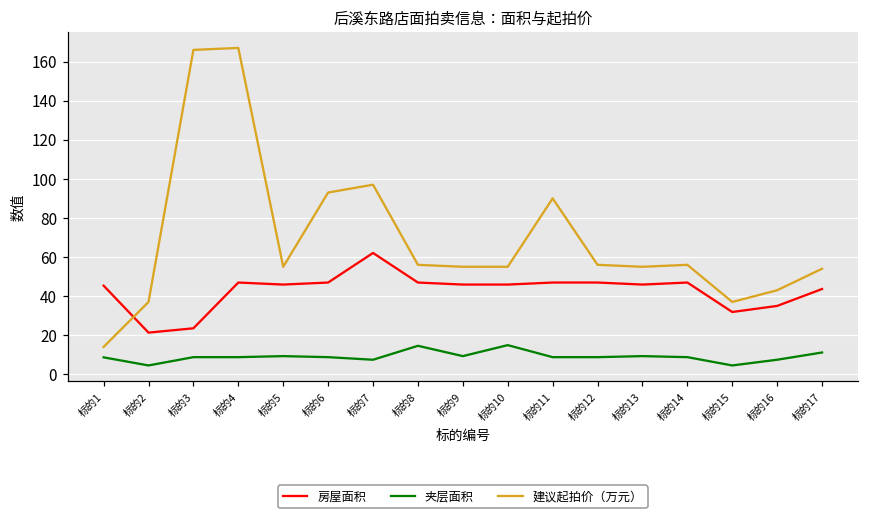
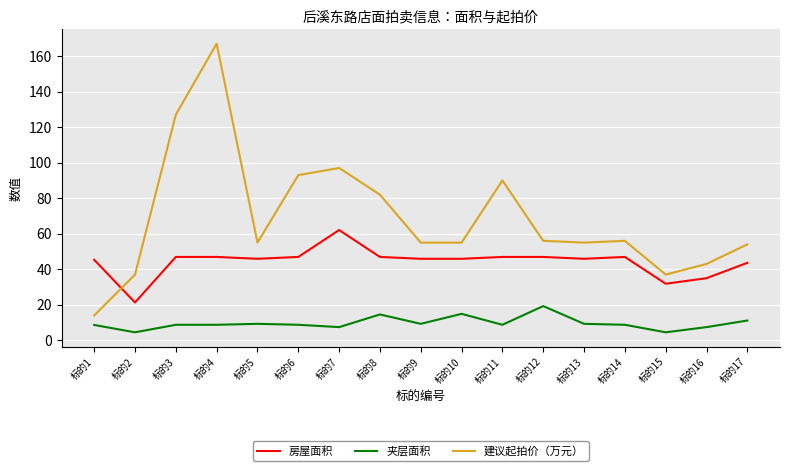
房屋面积, 标的3: 24 -> 47
建议起拍价（万元）, 标的3: 166 -> 127
建议起拍价（万元）, 标的8: 56 -> 82
夹层面积, 标的12: 9 -> 19
